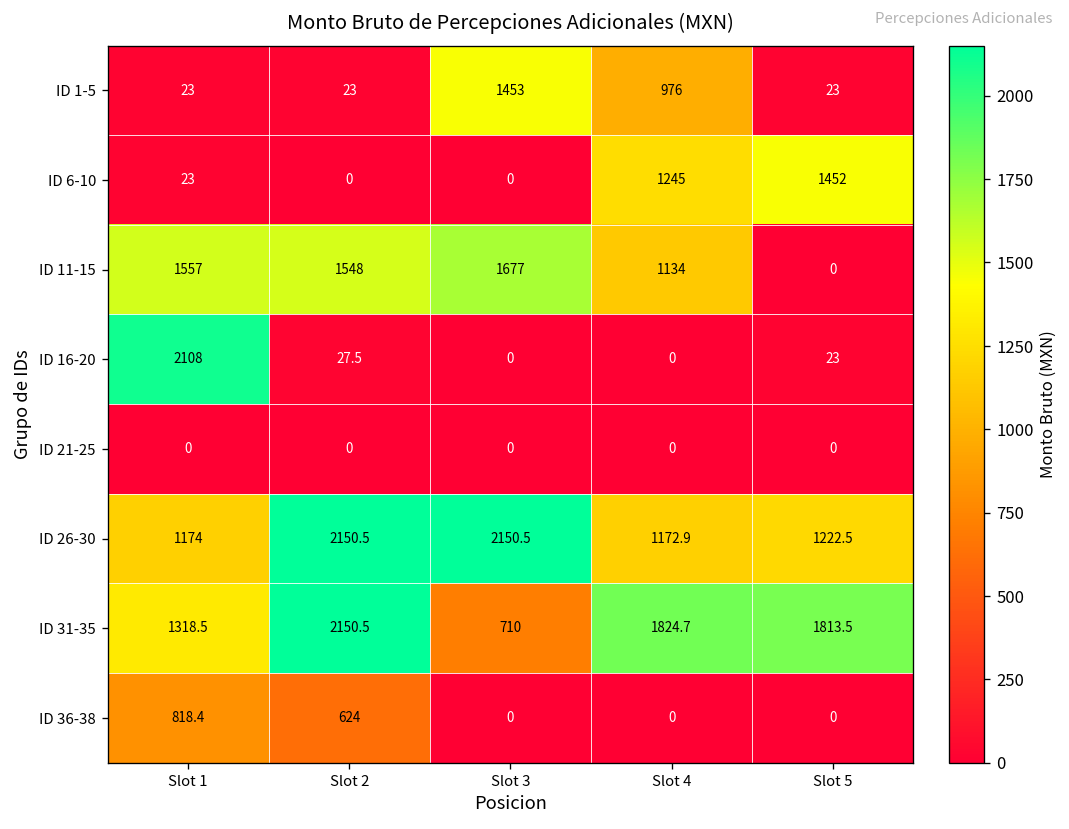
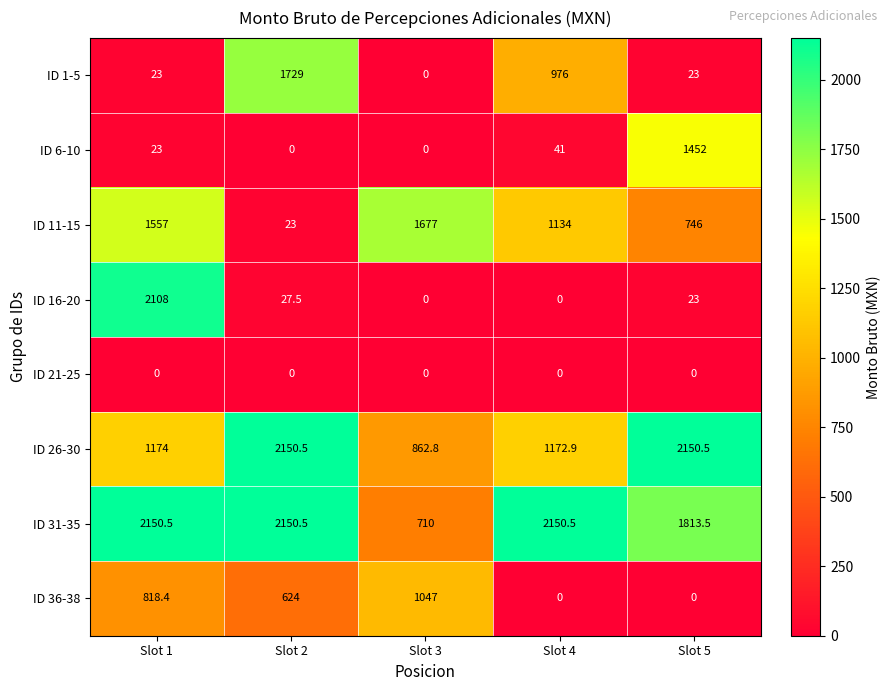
ID 1-5, Slot 2: 23 -> 1729
ID 1-5, Slot 3: 1453 -> 0
ID 6-10, Slot 4: 1245 -> 41
ID 11-15, Slot 2: 1548 -> 23
ID 11-15, Slot 5: 0 -> 746
ID 26-30, Slot 3: 2150.5 -> 862.8
ID 26-30, Slot 5: 1222.5 -> 2150.5
ID 31-35, Slot 1: 1318.5 -> 2150.5
ID 31-35, Slot 4: 1824.7 -> 2150.5
ID 36-38, Slot 3: 0 -> 1047
